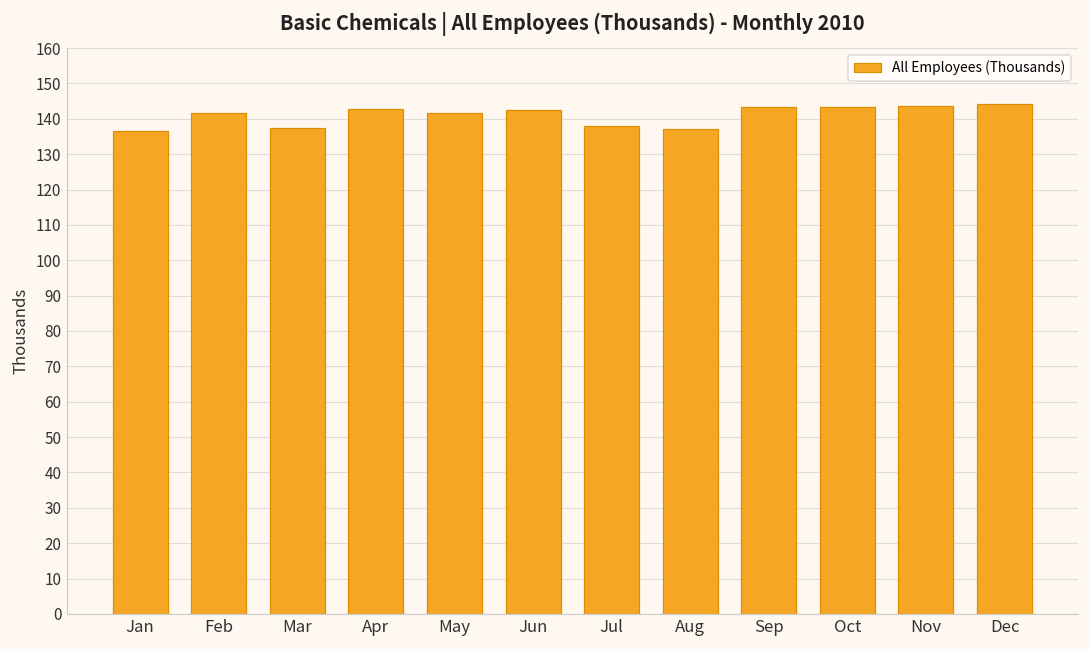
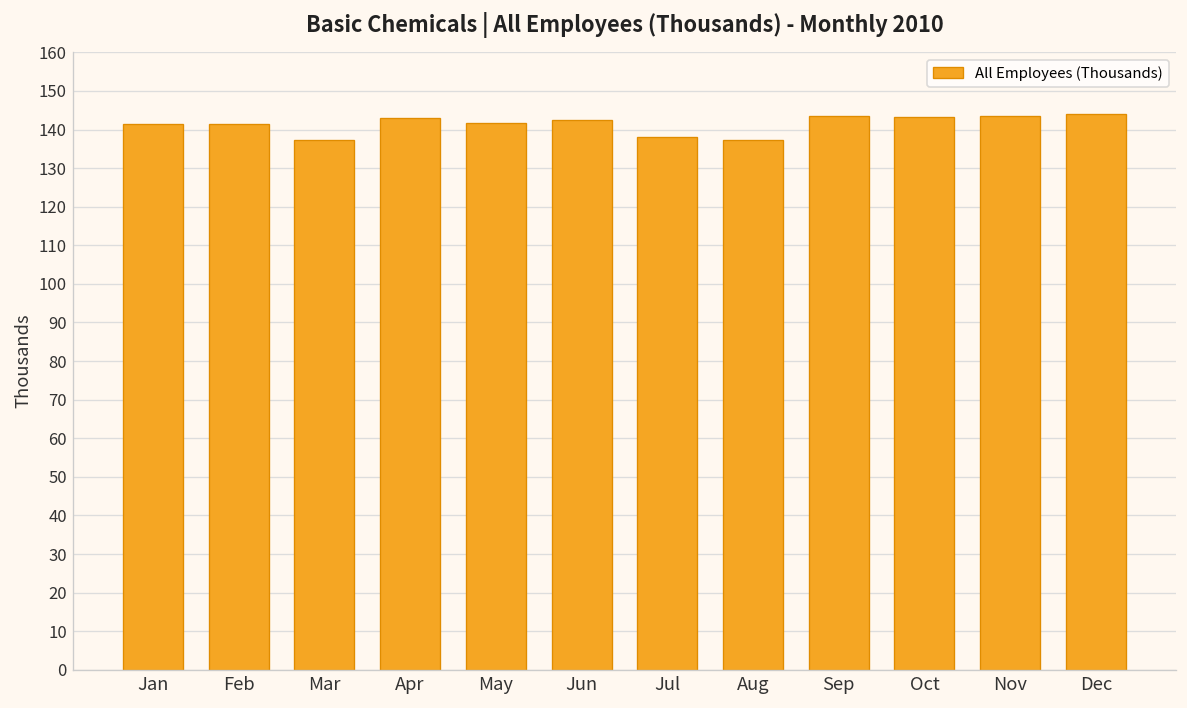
Jan: 137 -> 141
